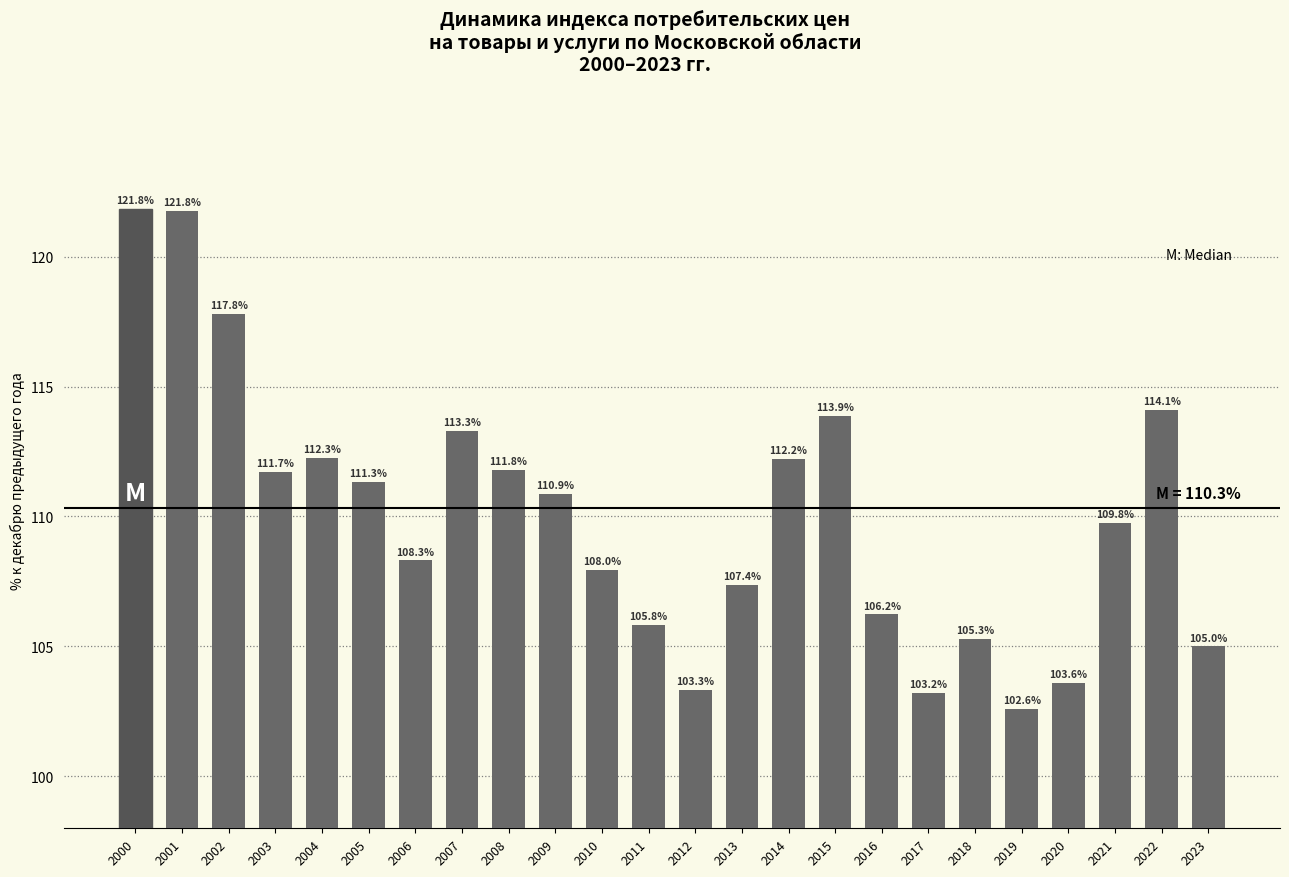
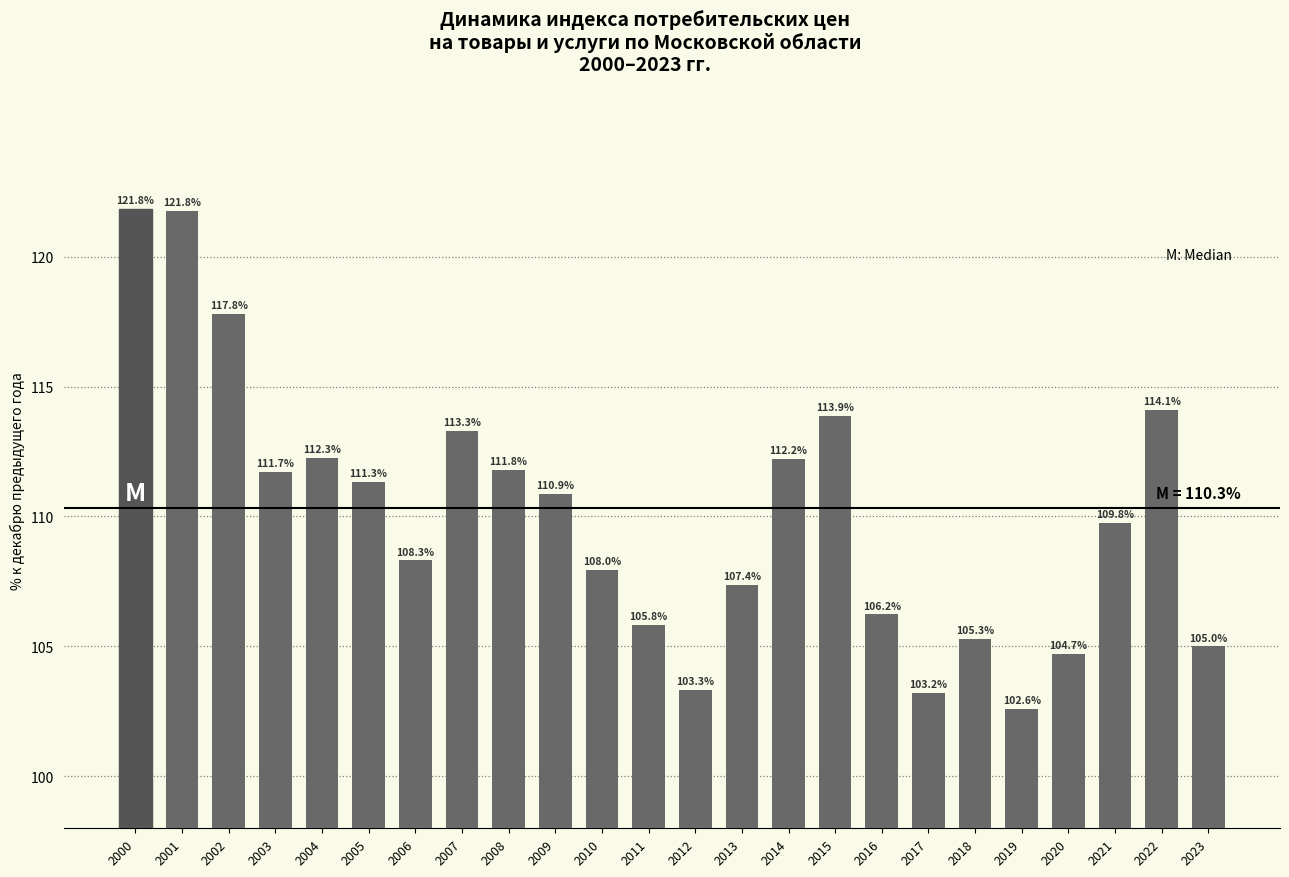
2020: 103.6% -> 104.7%
